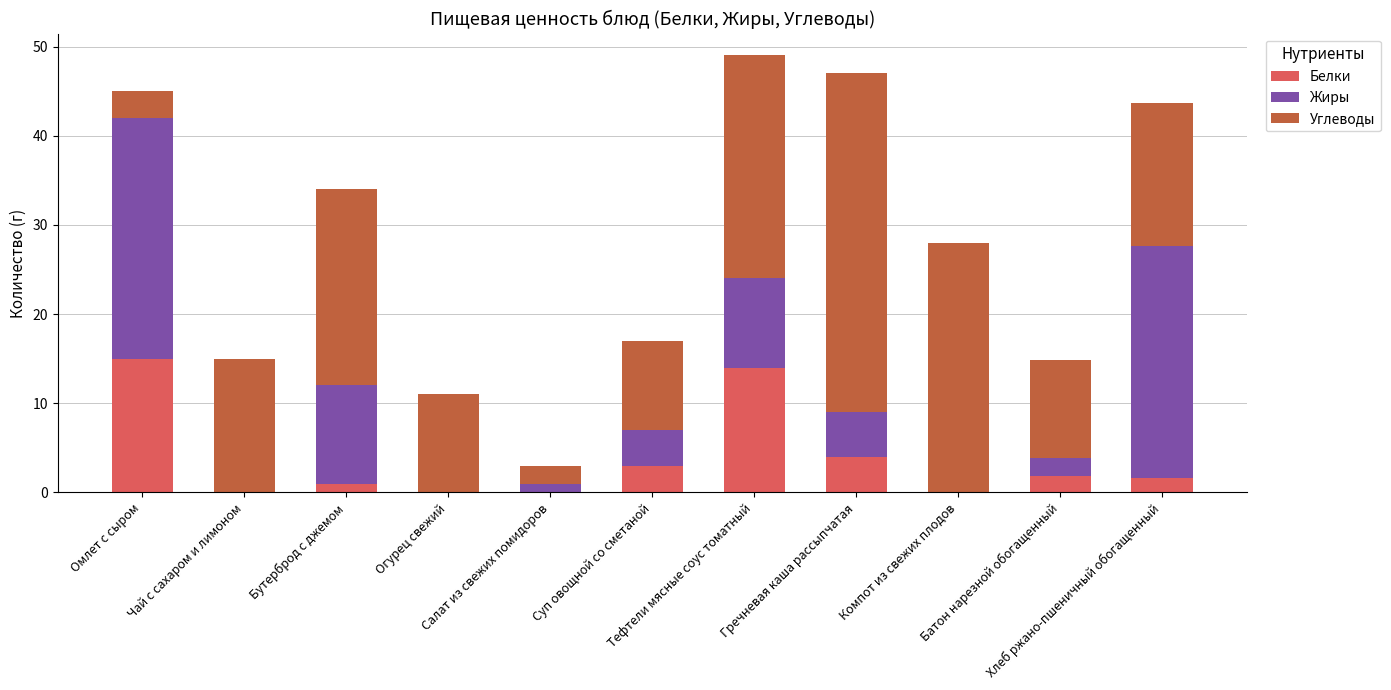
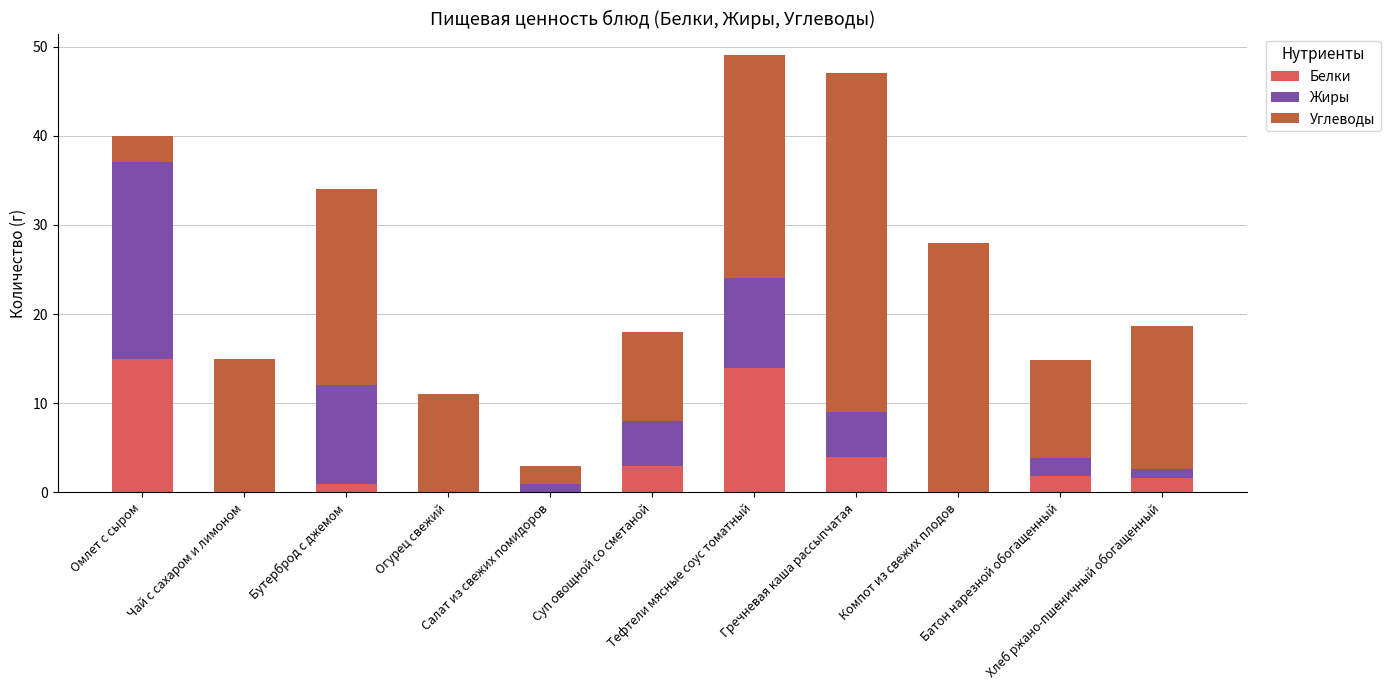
Жиры, Омлет с сыром: 27 -> 22
Жиры, Суп овощной со сметаной: 4 -> 5
Жиры, Хлеб ржано-пшеничный обогащенный: 26 -> 1
